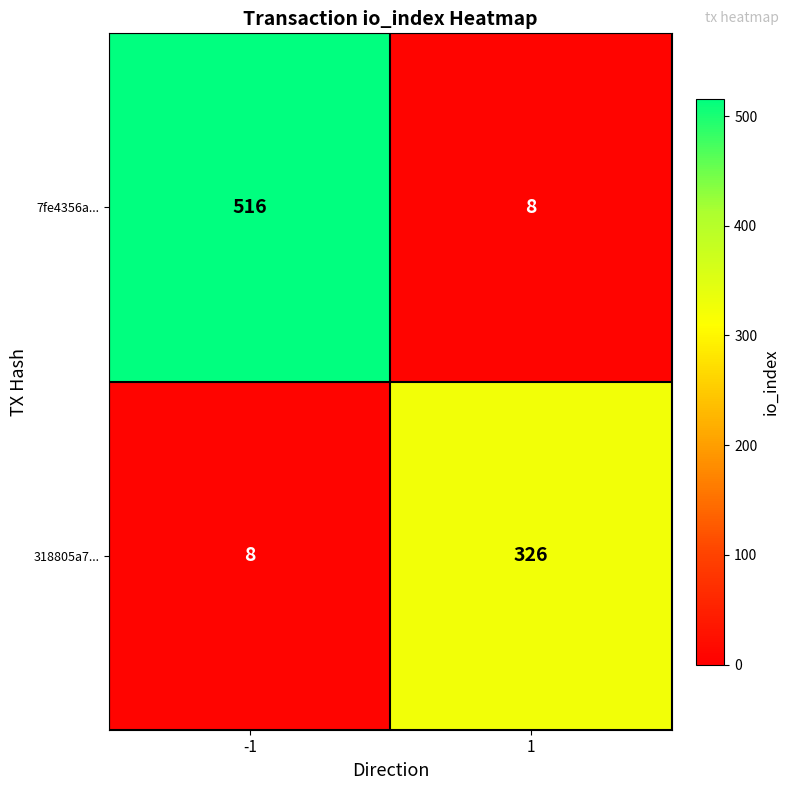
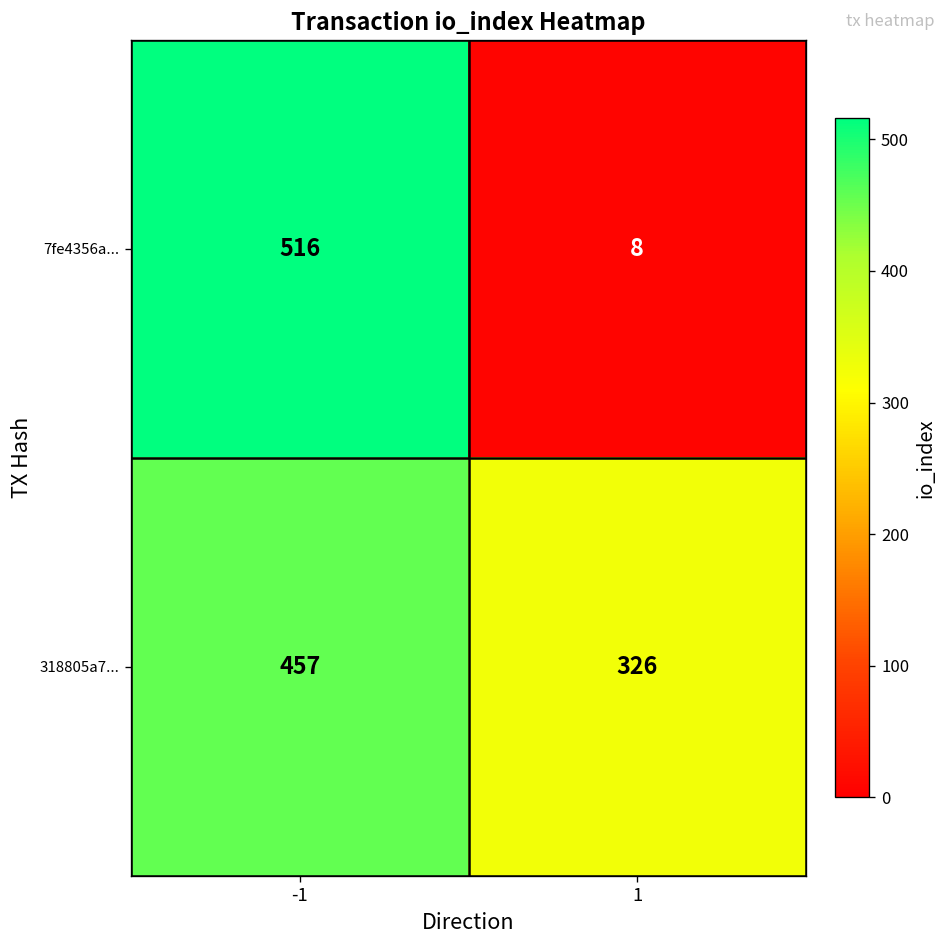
318805a7..., -1: 8 -> 457
